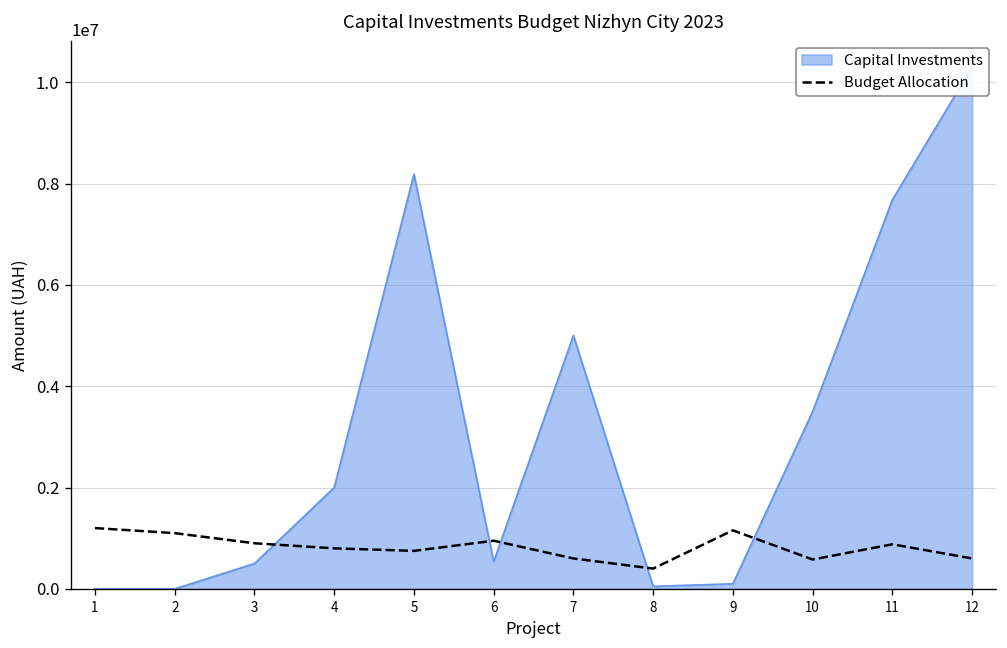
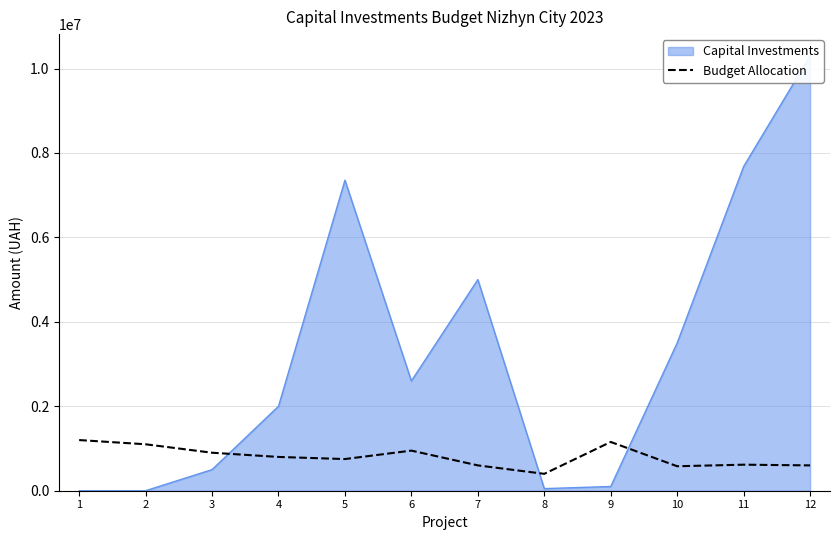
Capital Investments, 5: 8200000 -> 7400000
Capital Investments, 6: 500000 -> 2600000
Budget Allocation, 11: 900000 -> 600000
